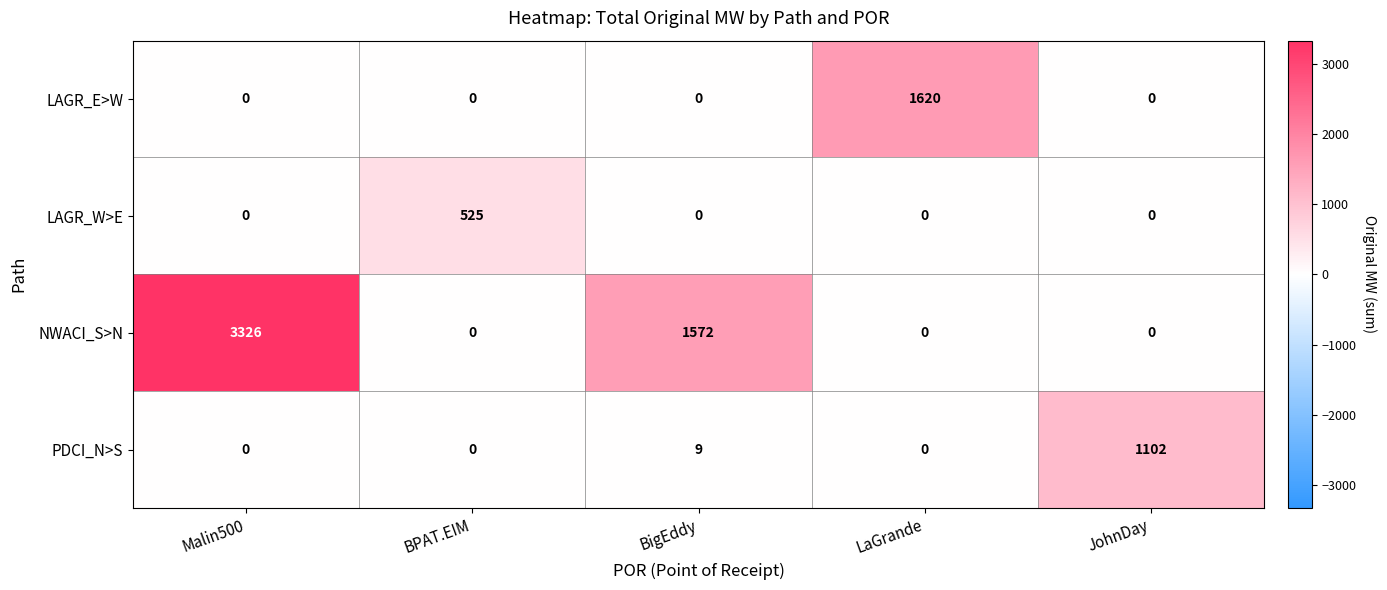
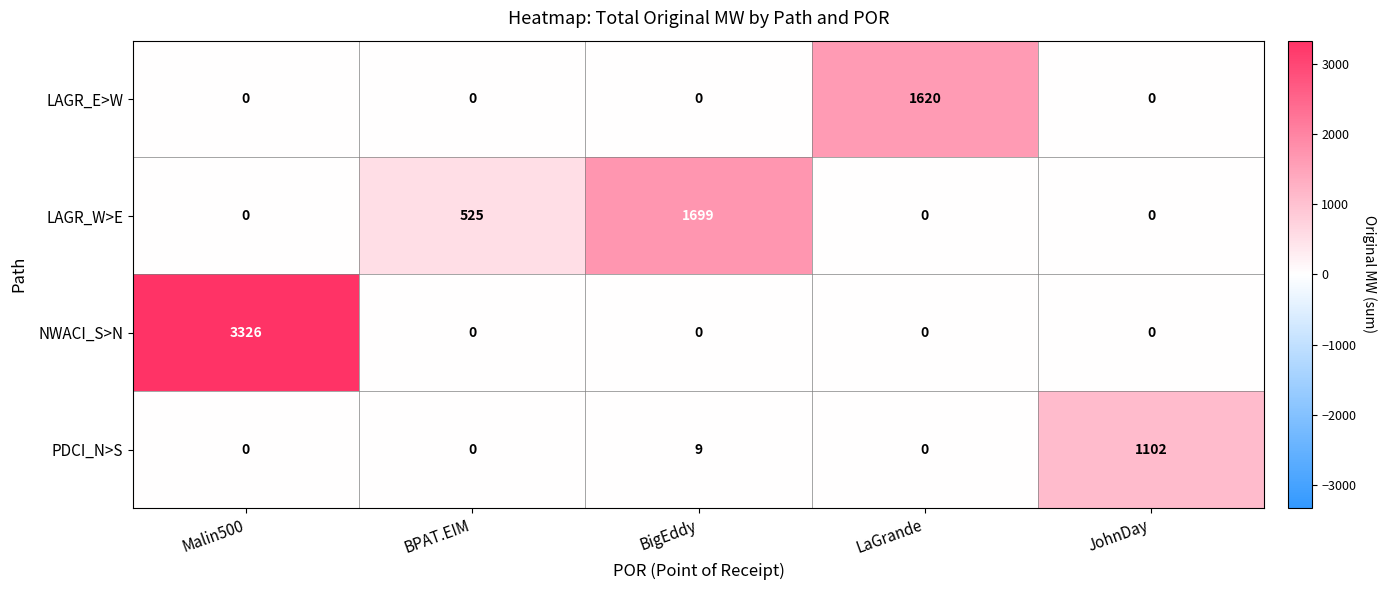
LAGR_W>E, BigEddy: 0 -> 1699
NWACI_S>N, BigEddy: 1572 -> 0
